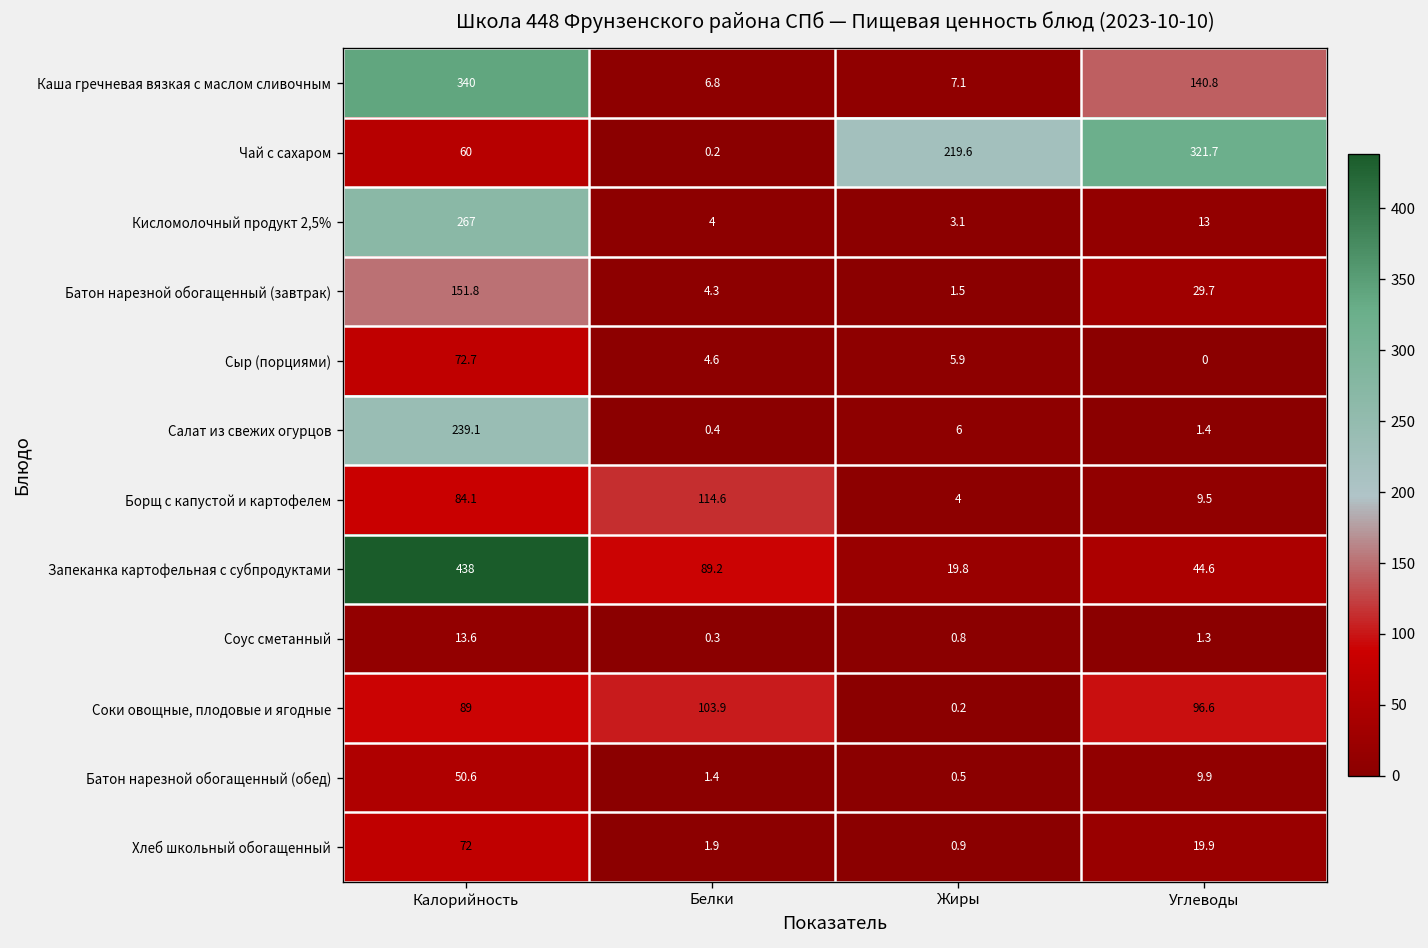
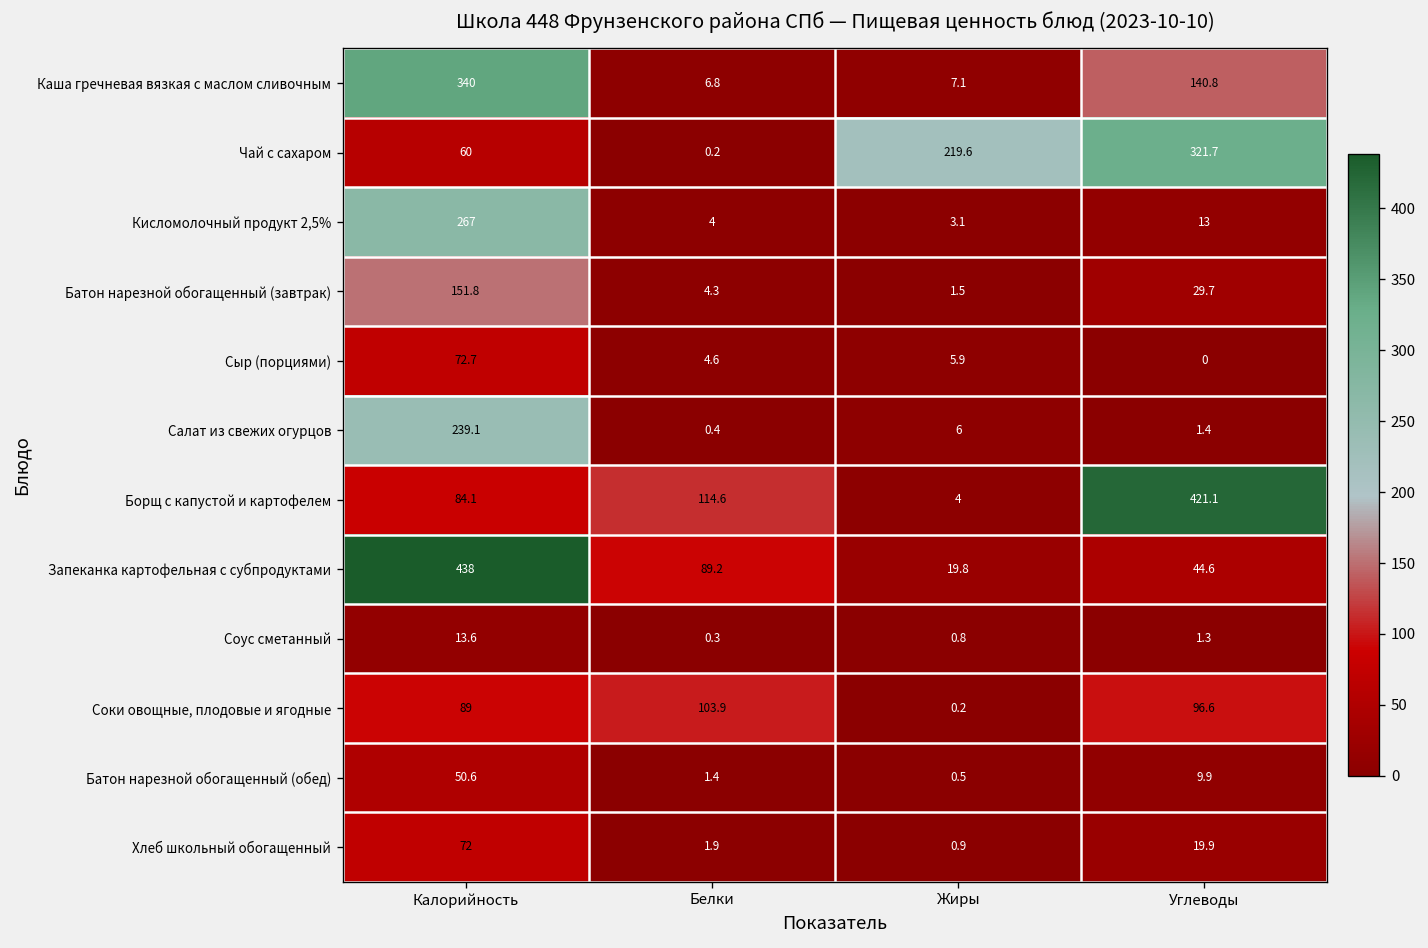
Борщ с капустой и картофелем, Углеводы: 9.5 -> 421.1
